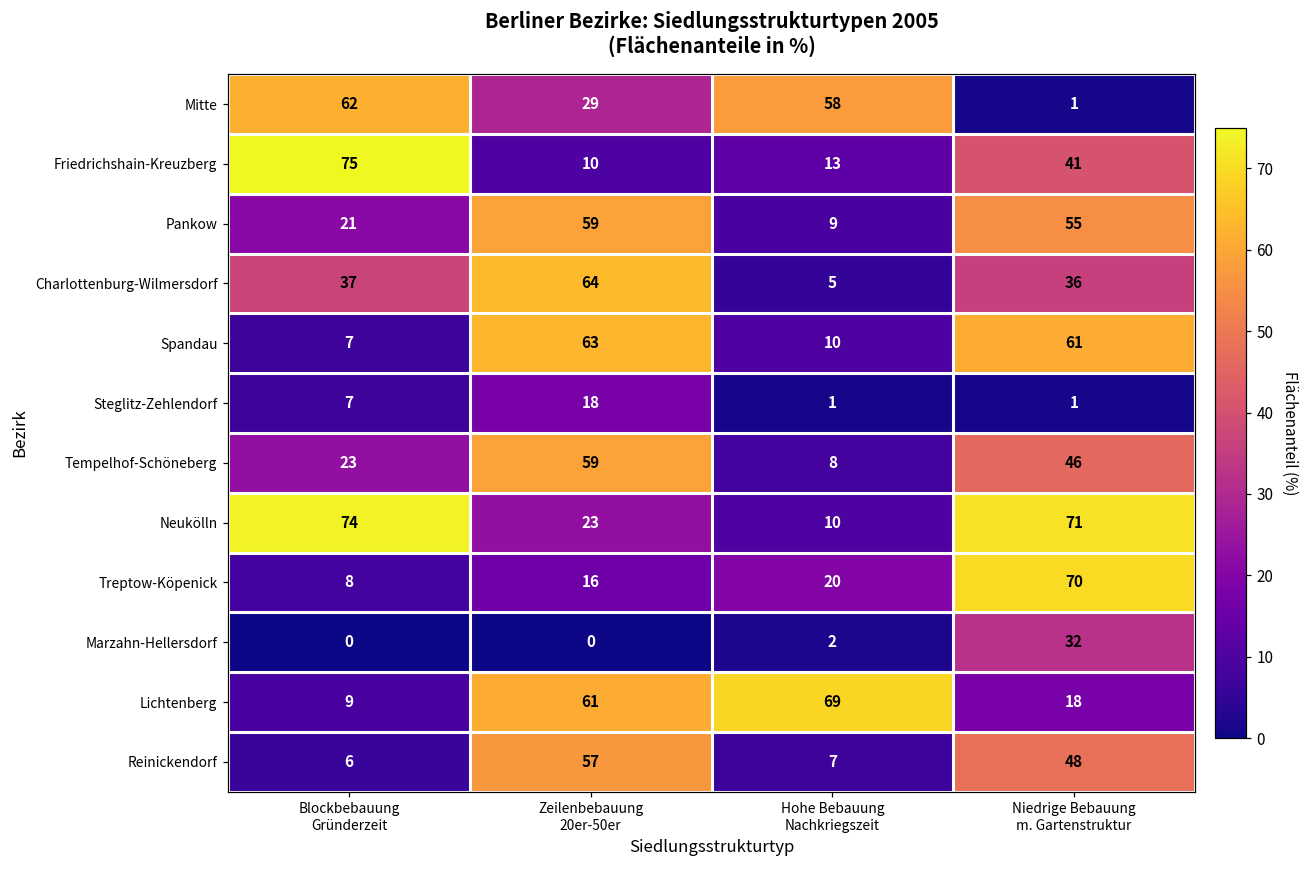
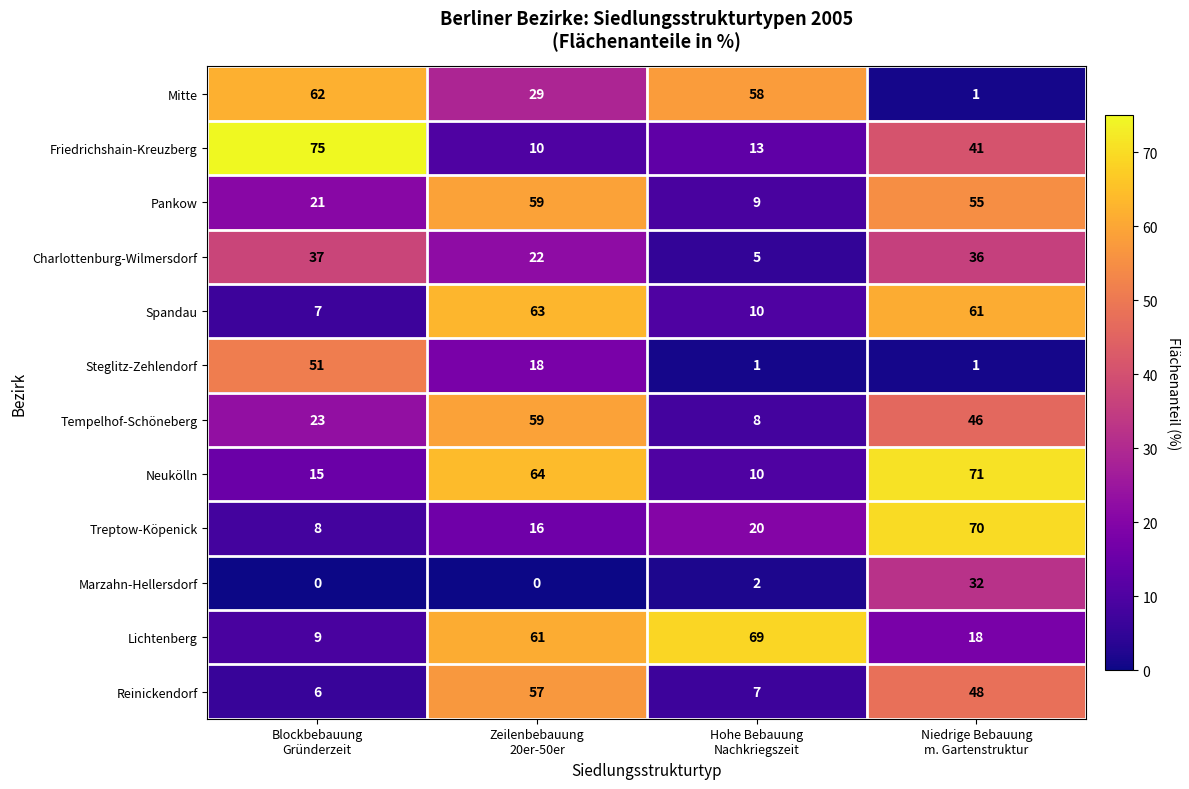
Charlottenburg-Wilmersdorf, Zeilenbebauung 20er-50er: 64 -> 22
Steglitz-Zehlendorf, Blockbebauung Gründerzeit: 7 -> 51
Neukölln, Blockbebauung Gründerzeit: 74 -> 15
Neukölln, Zeilenbebauung 20er-50er: 23 -> 64
